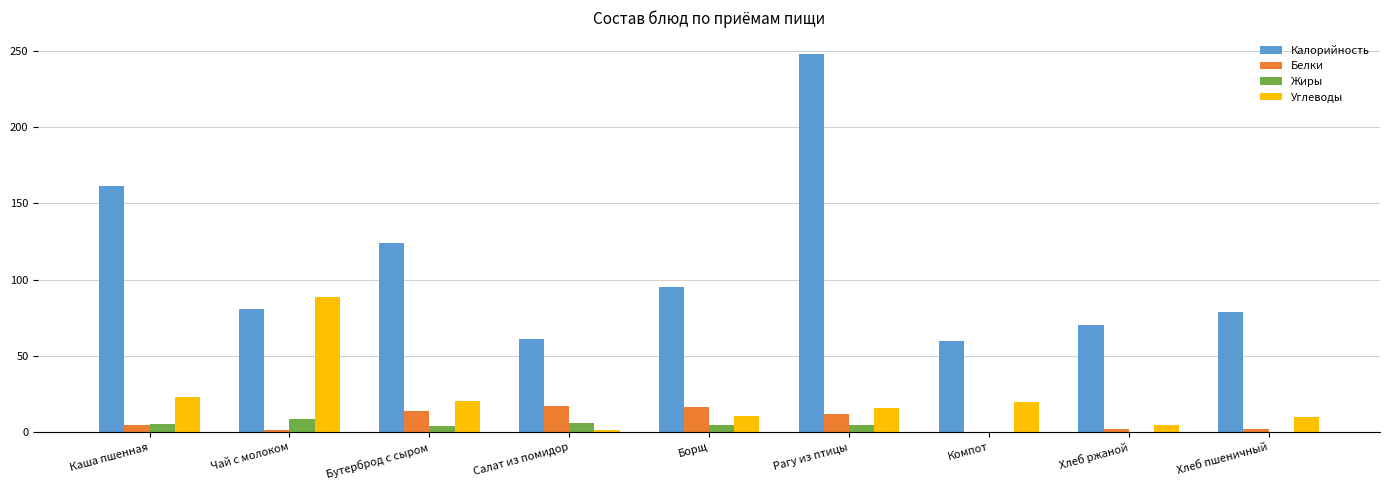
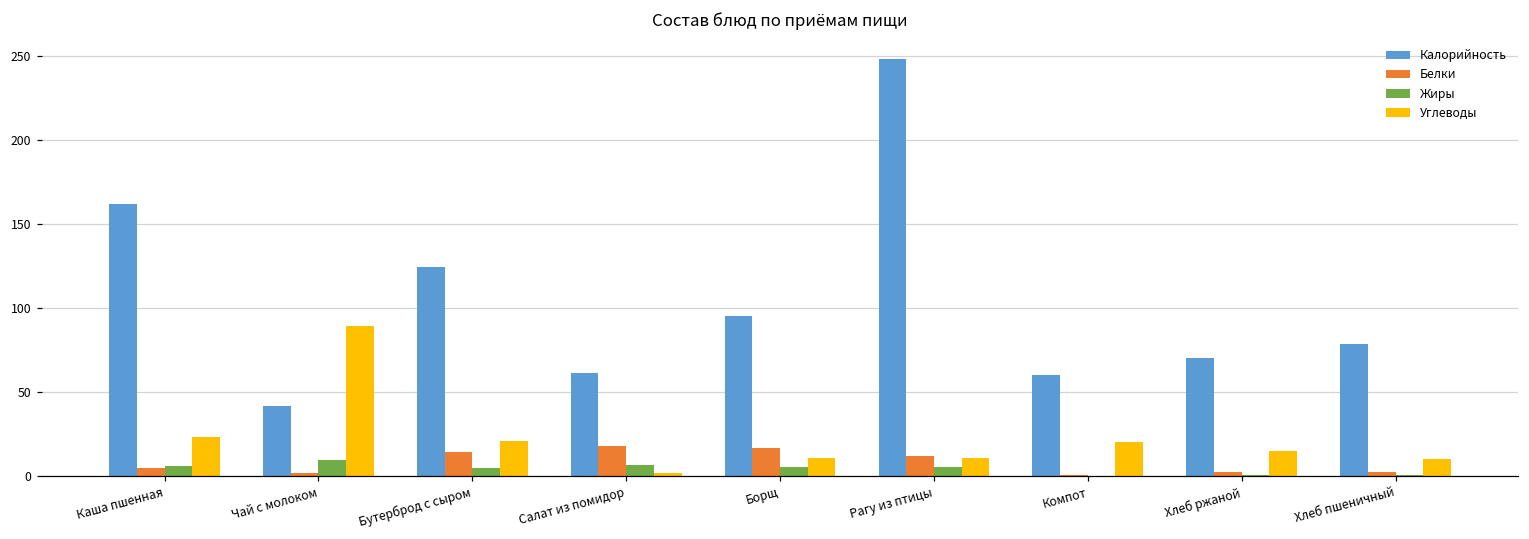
Калорийность, Чай с молоком: 81 -> 42
Углеводы, Рагу из птицы: 16 -> 11
Углеводы, Хлеб ржаной: 5 -> 15
